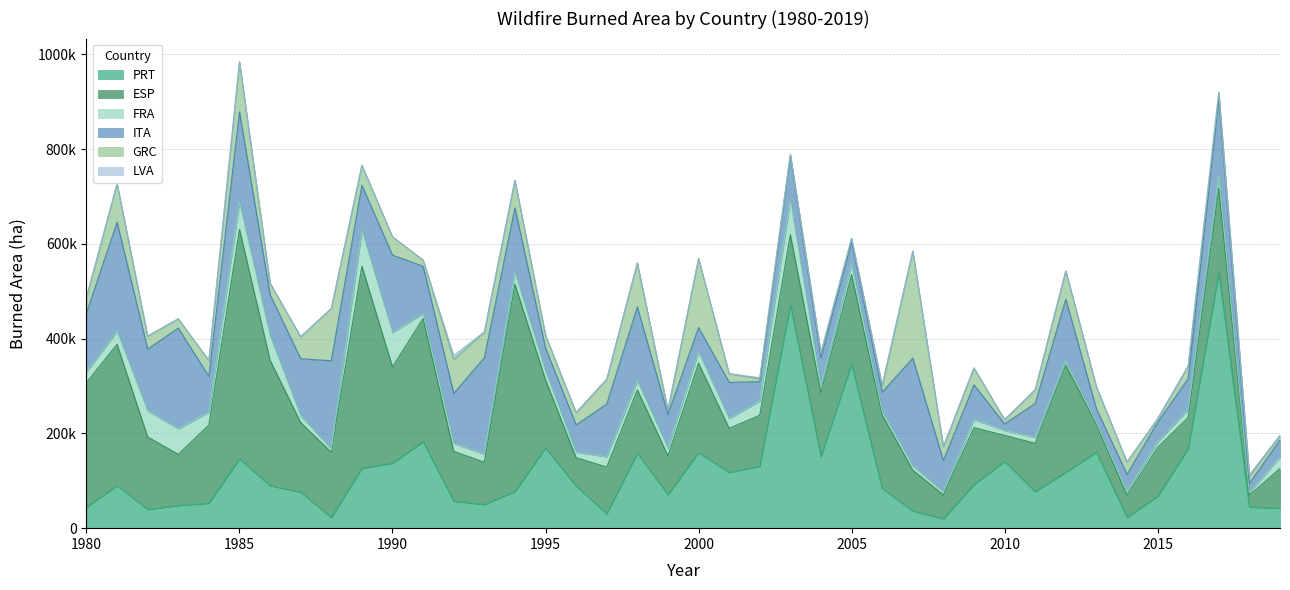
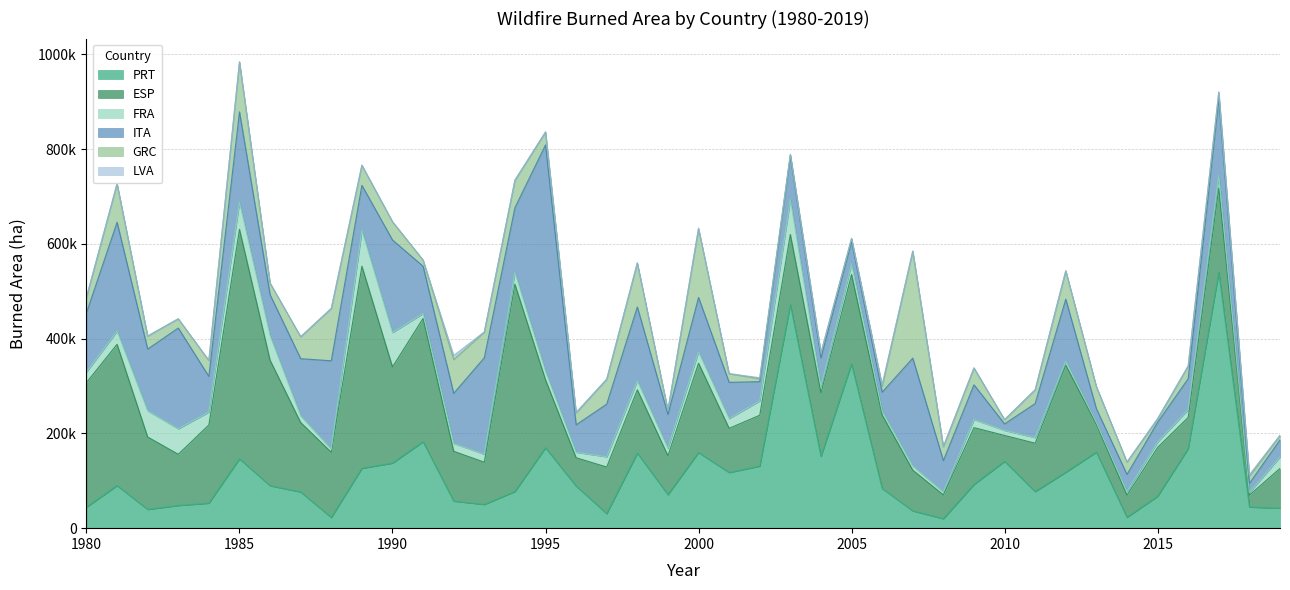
ITA, 1990: 160000 -> 200000
ITA, 1995: 50000 -> 480000
ITA, 2000: 50000 -> 110000
